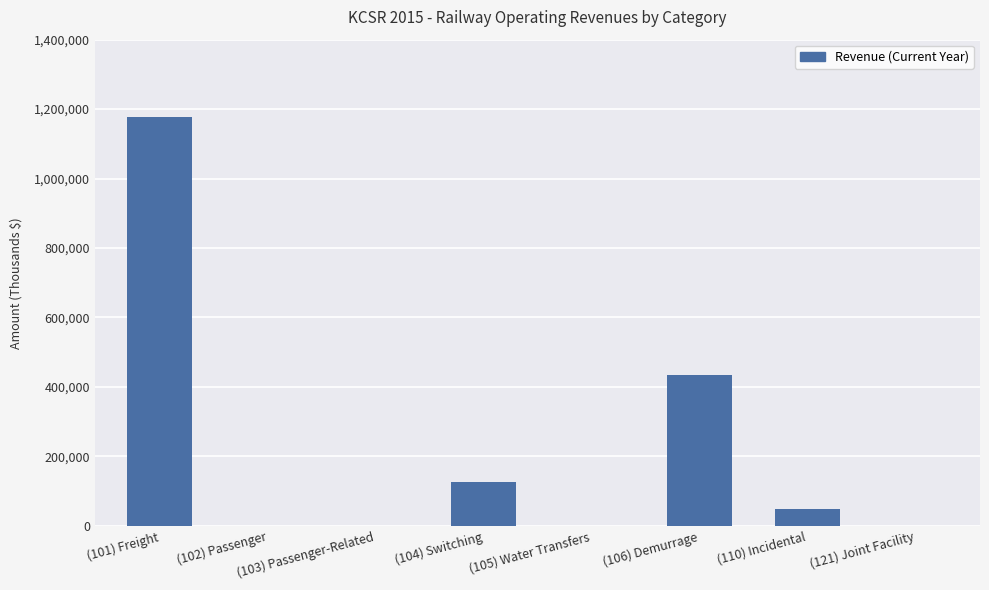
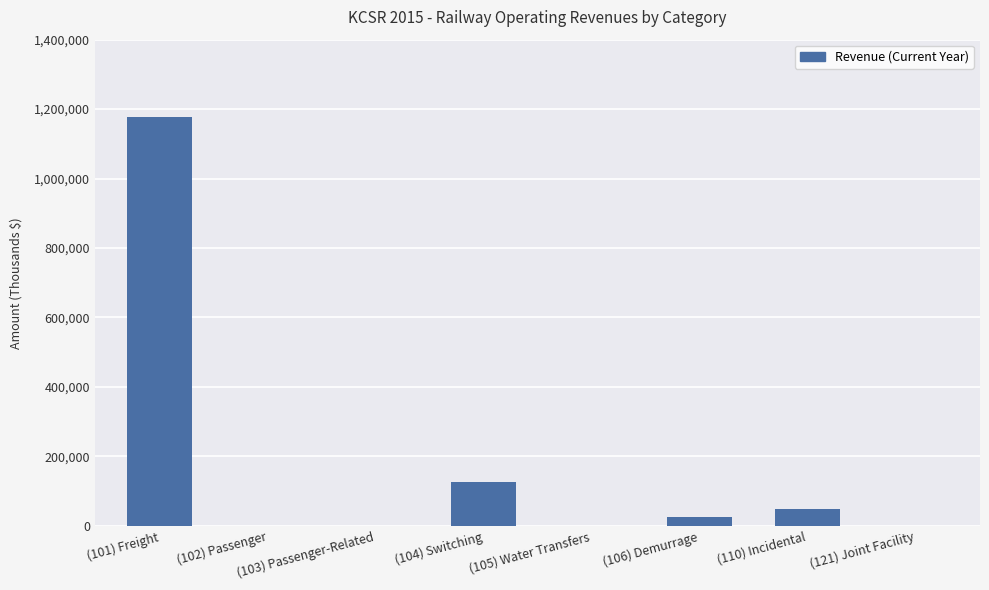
(106) Demurrage: 440,000 -> 30,000
